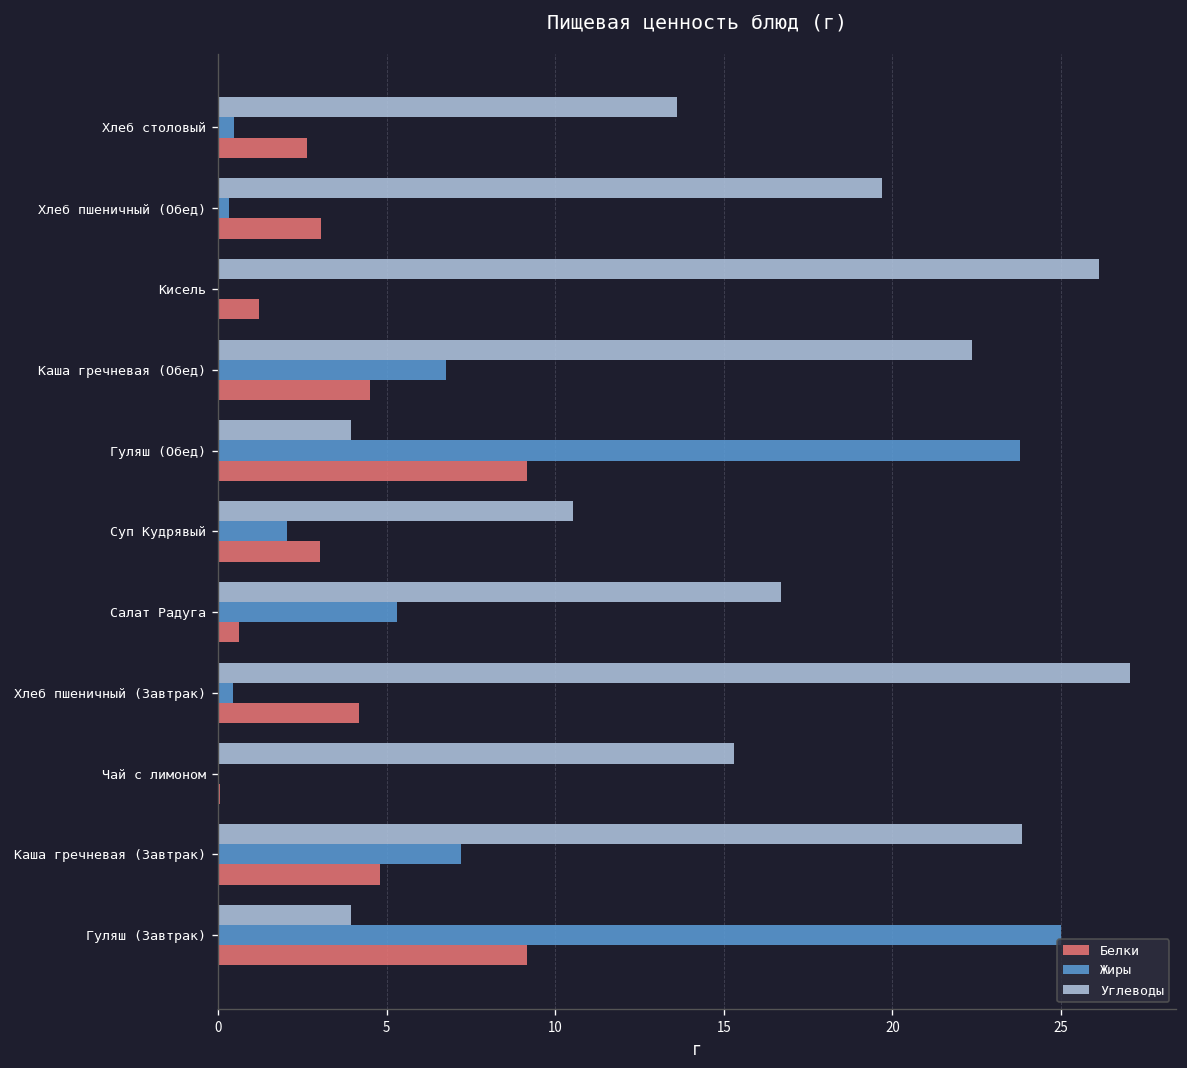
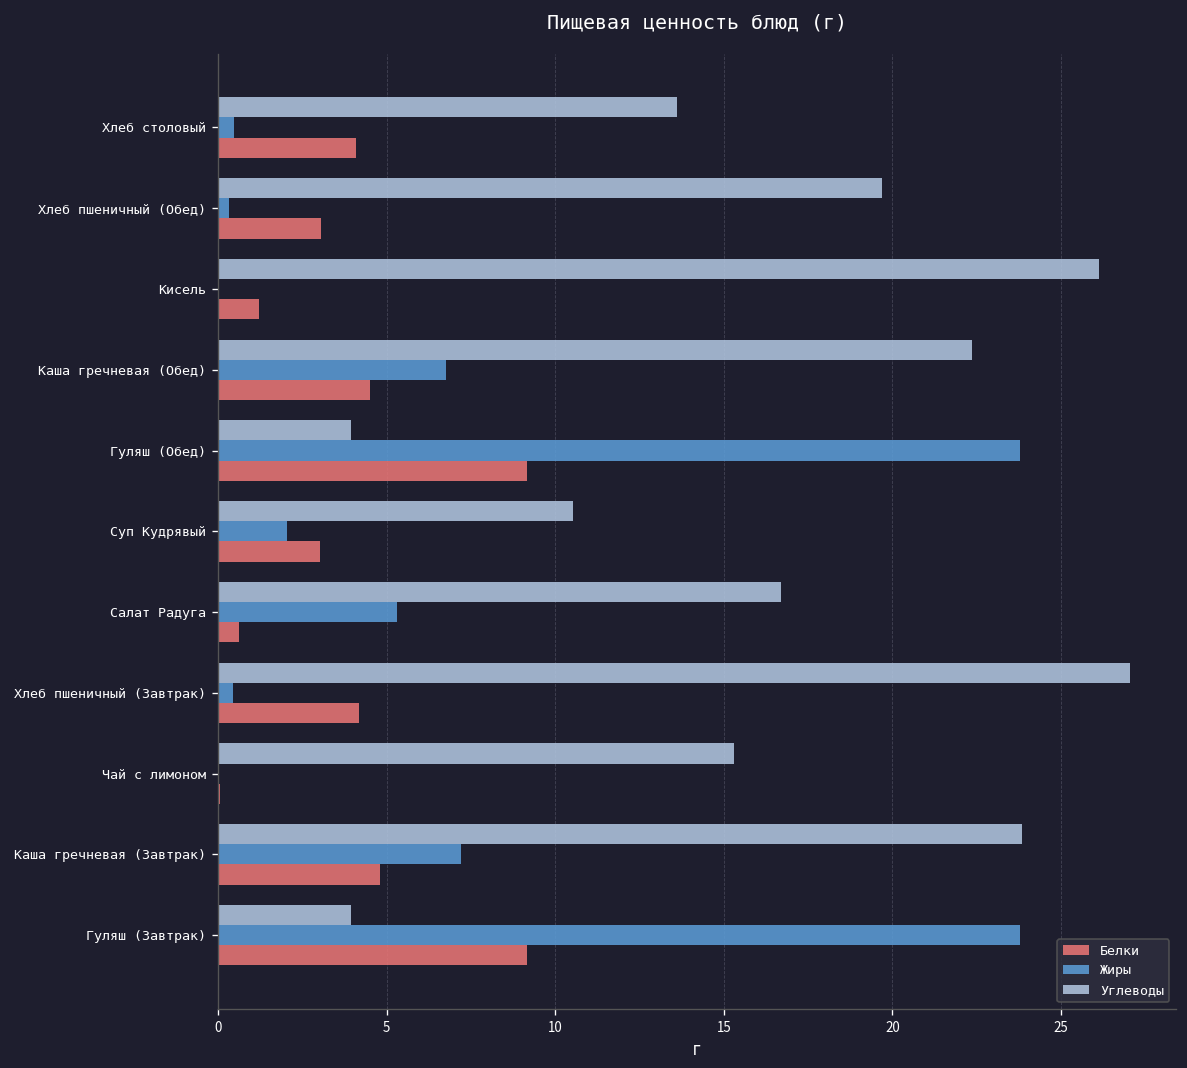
Белки, Хлеб столовый: 2.6 -> 4.1
Жиры, Гуляш (Завтрак): 25.0 -> 23.8
